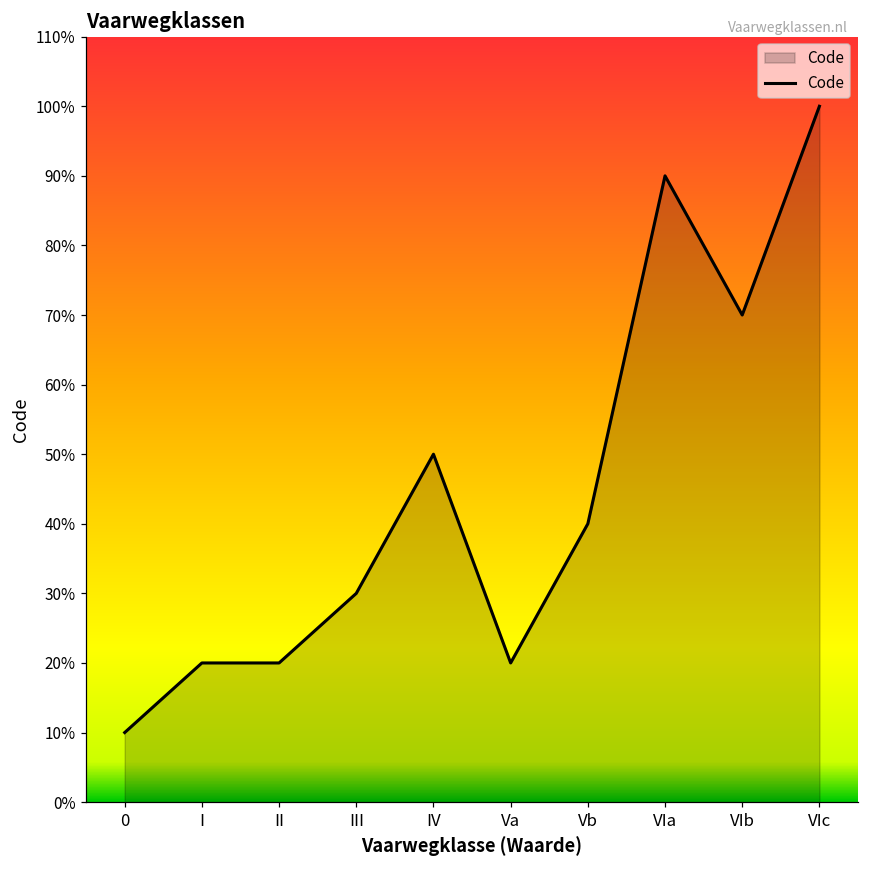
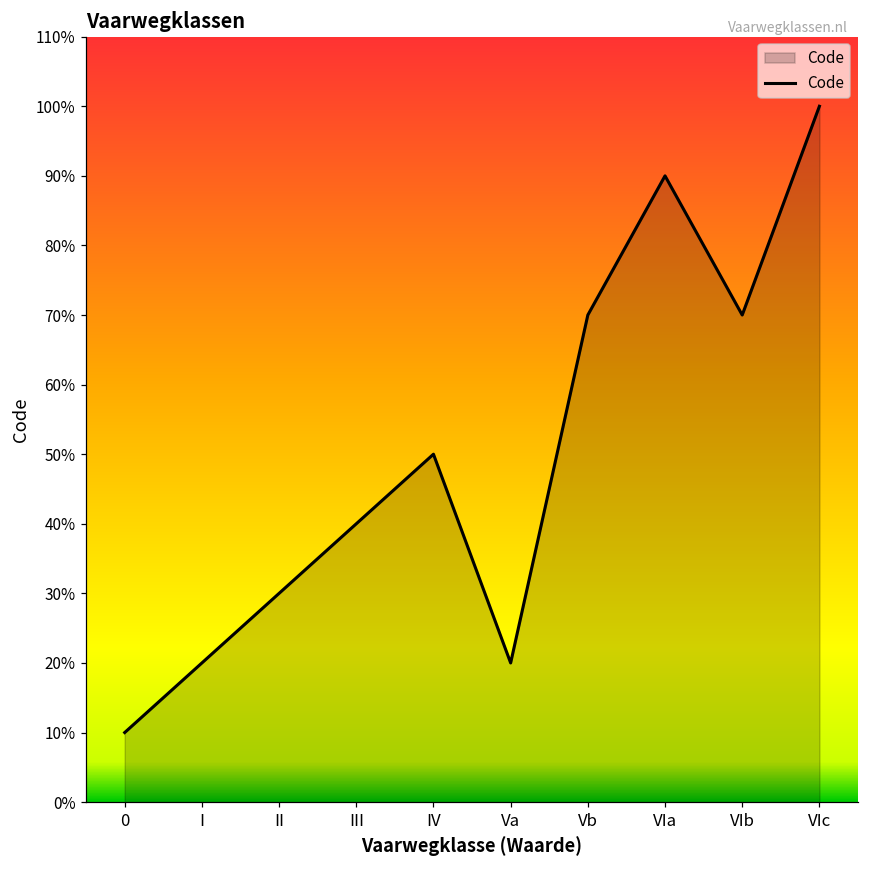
II: 20% -> 30%
III: 30% -> 40%
Vb: 40% -> 70%
